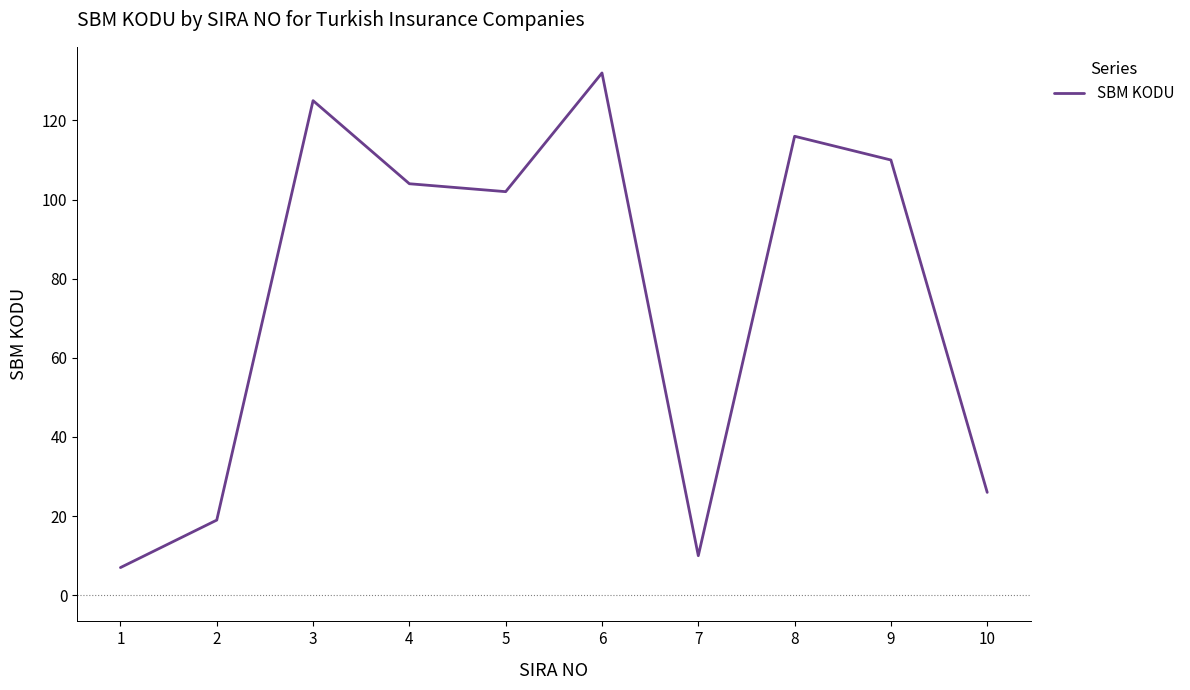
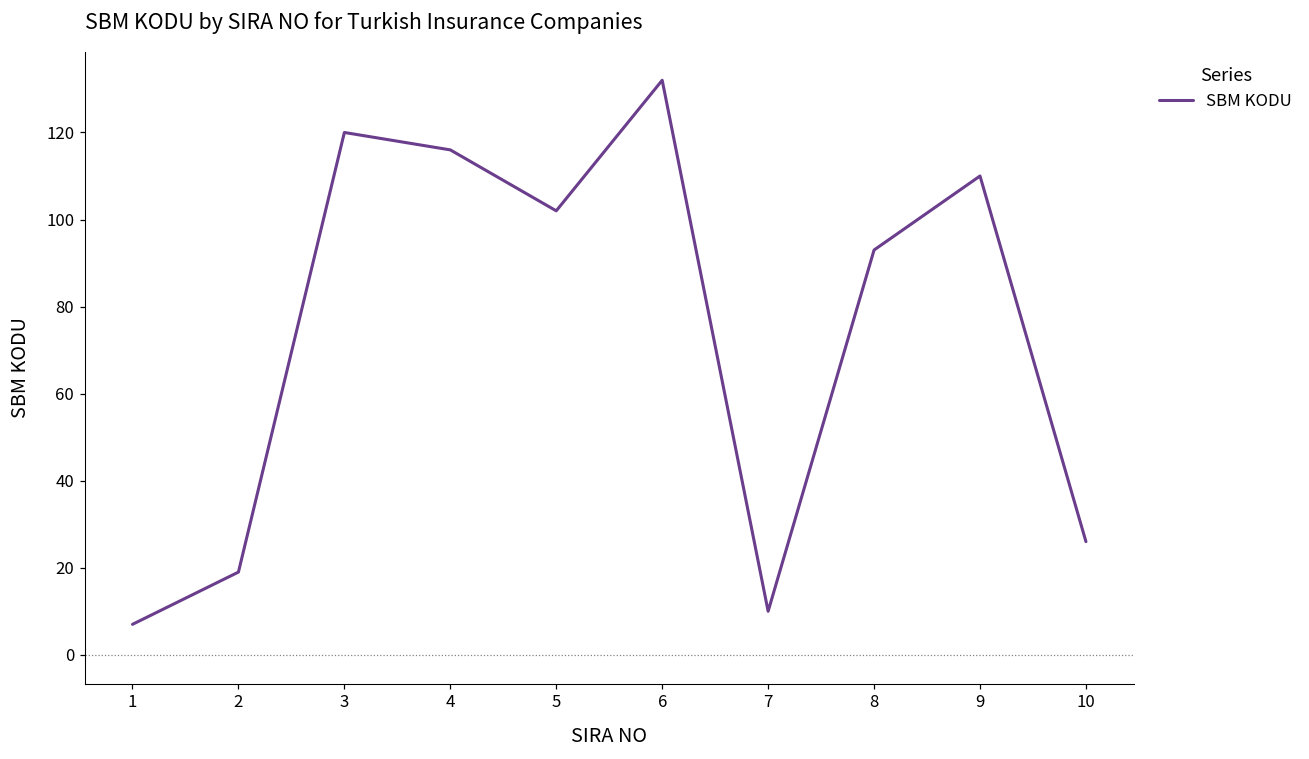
3: 125 -> 120
4: 104 -> 116
8: 116 -> 93
